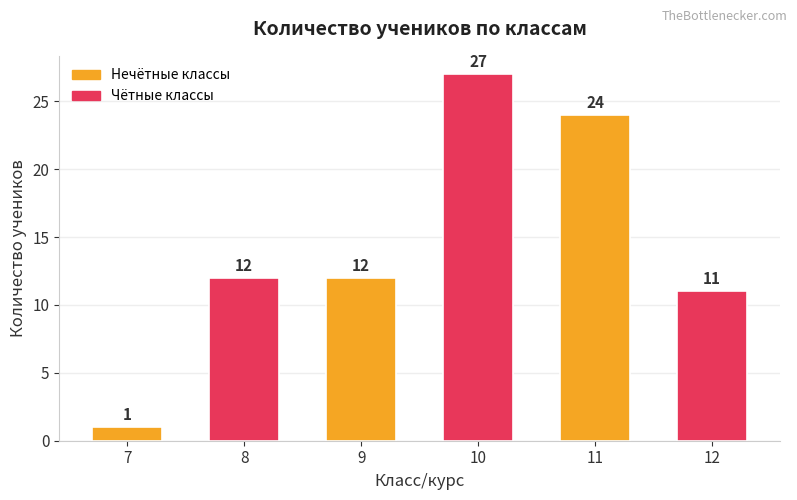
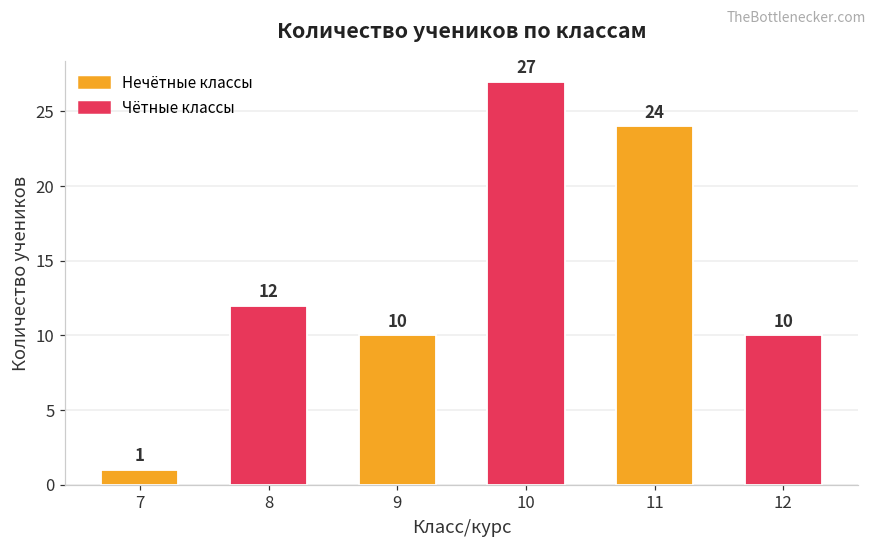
9: 12 -> 10
12: 11 -> 10
